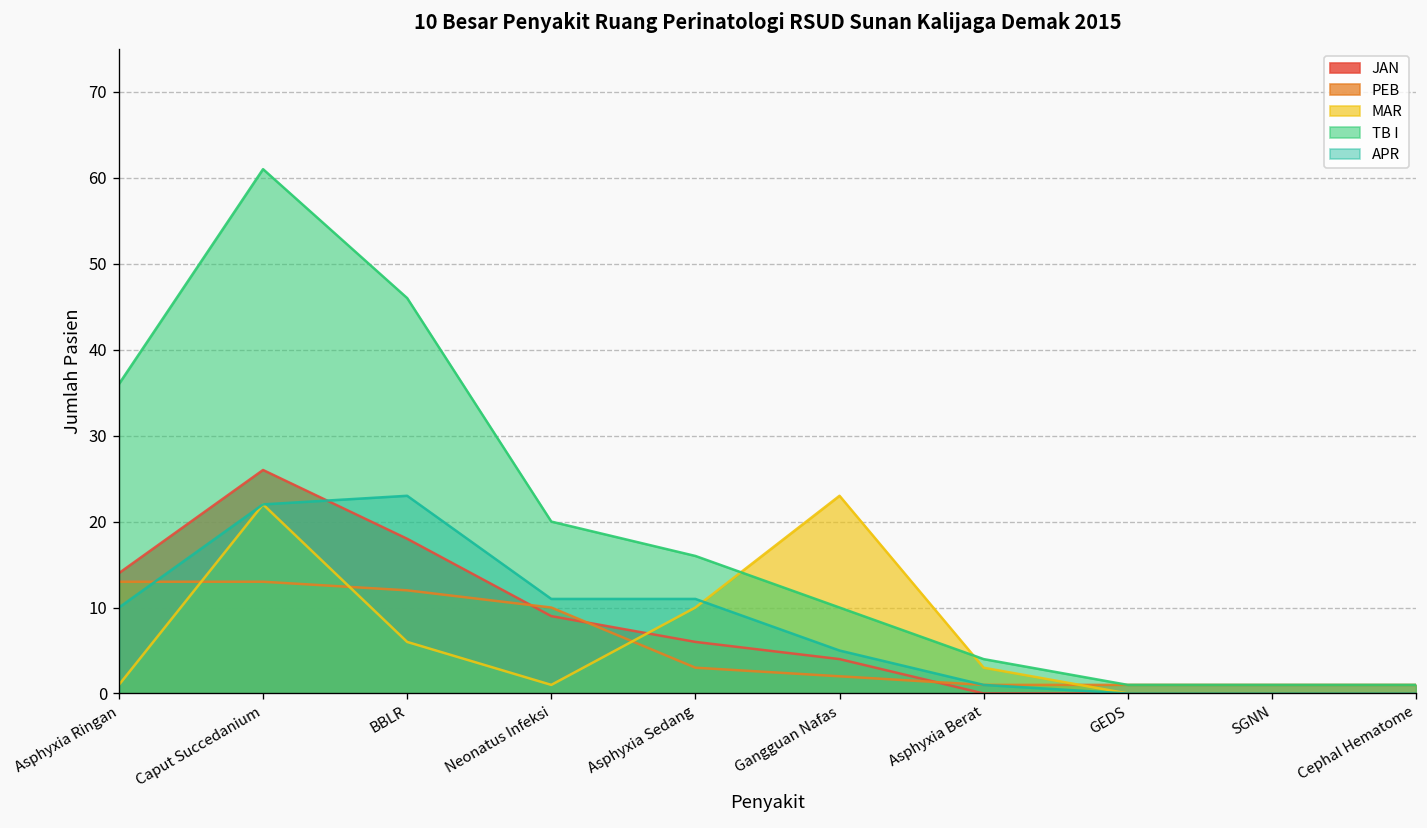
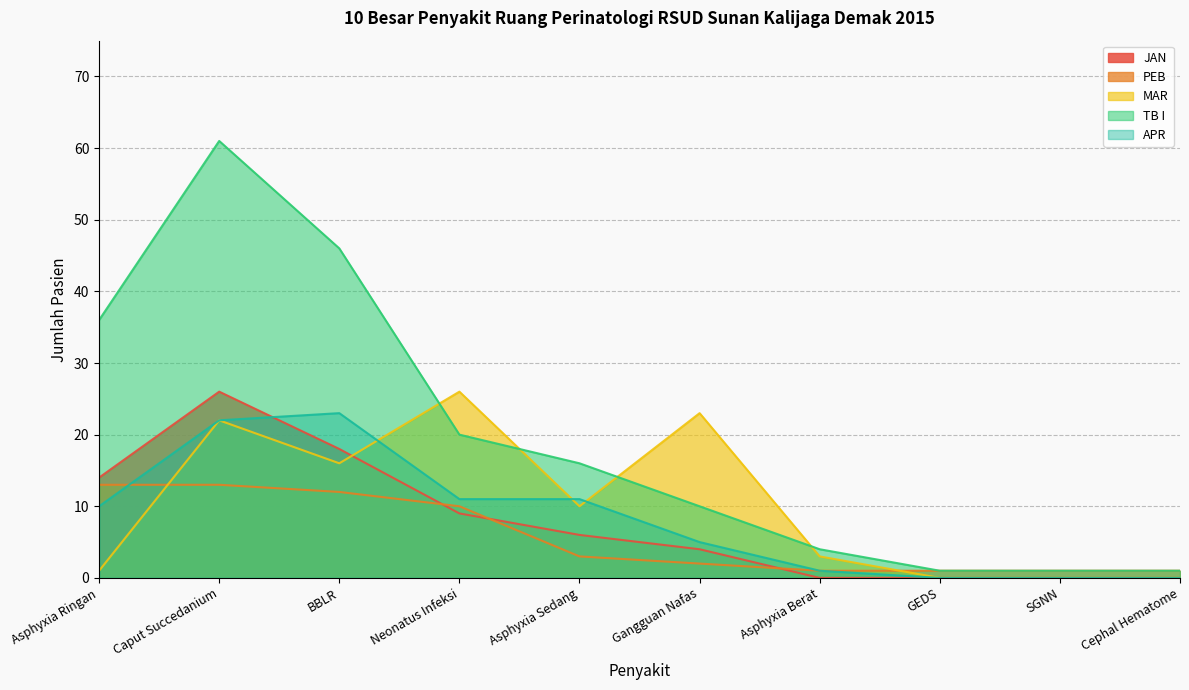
MAR, BBLR: 6 -> 16
MAR, Neonatus Infeksi: 1 -> 26
